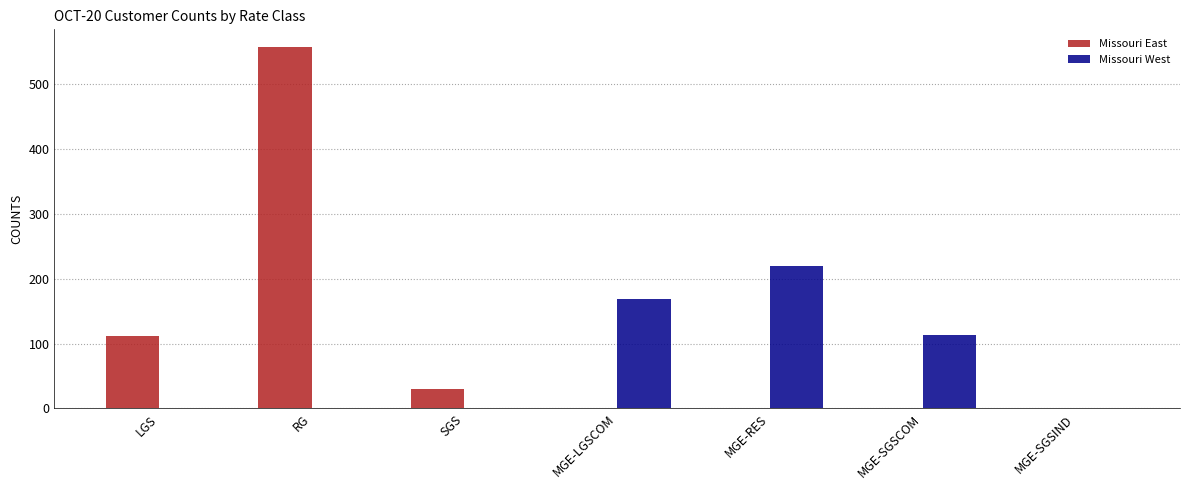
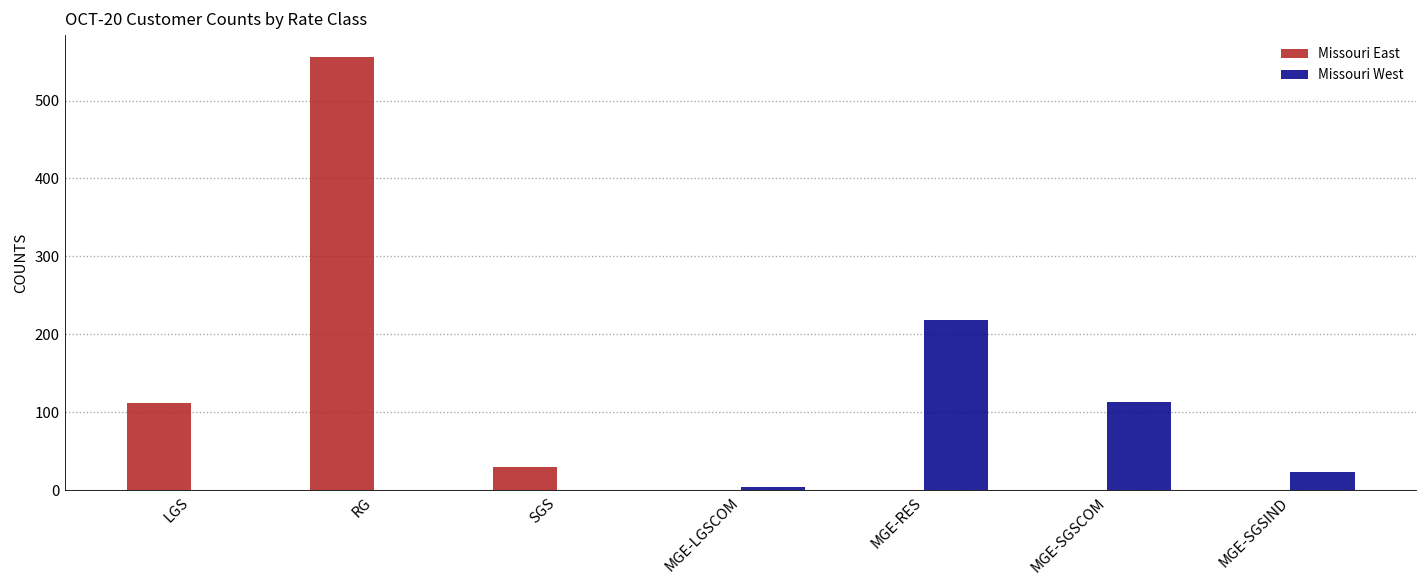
Missouri West, MGE-LGSCOM: 170 -> 0
Missouri West, MGE-SGSIND: 0 -> 20
